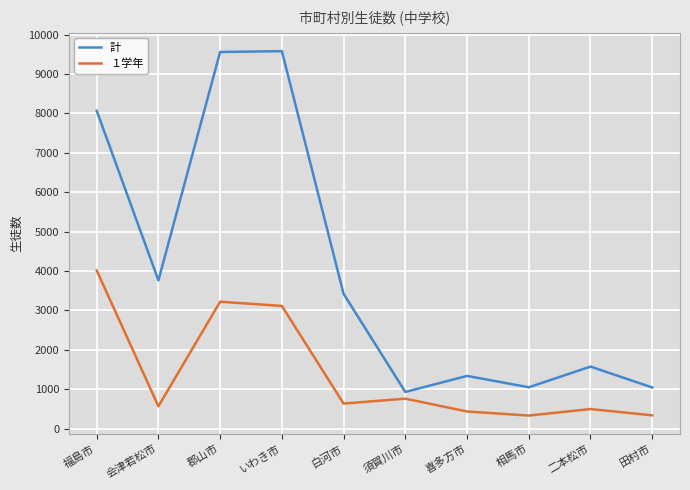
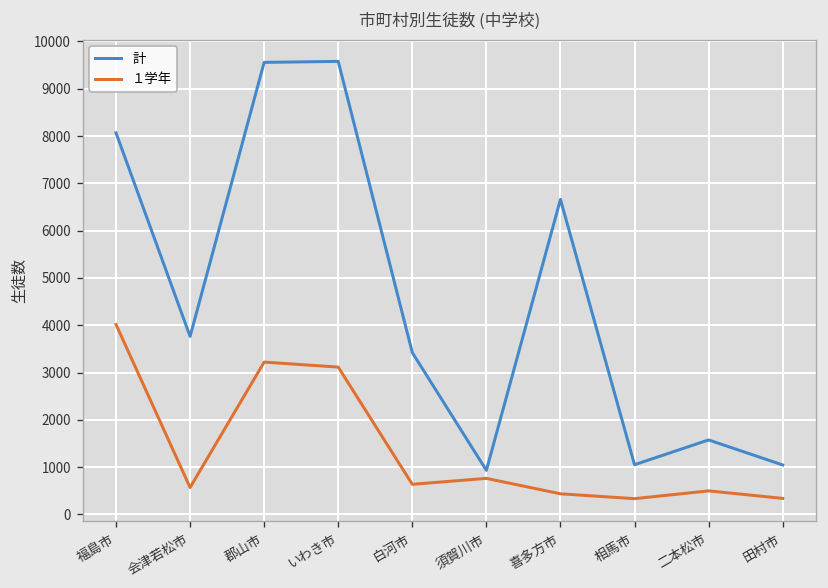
計, 喜多方市: 1300 -> 6700
